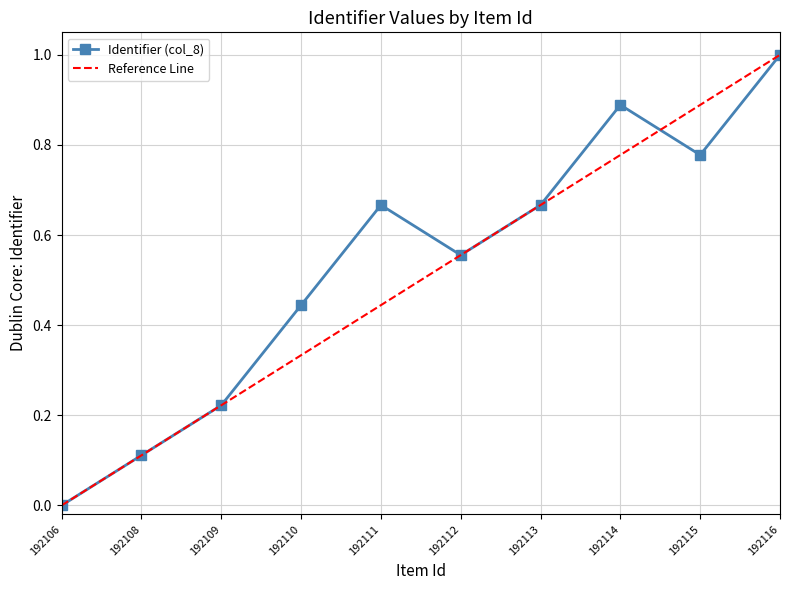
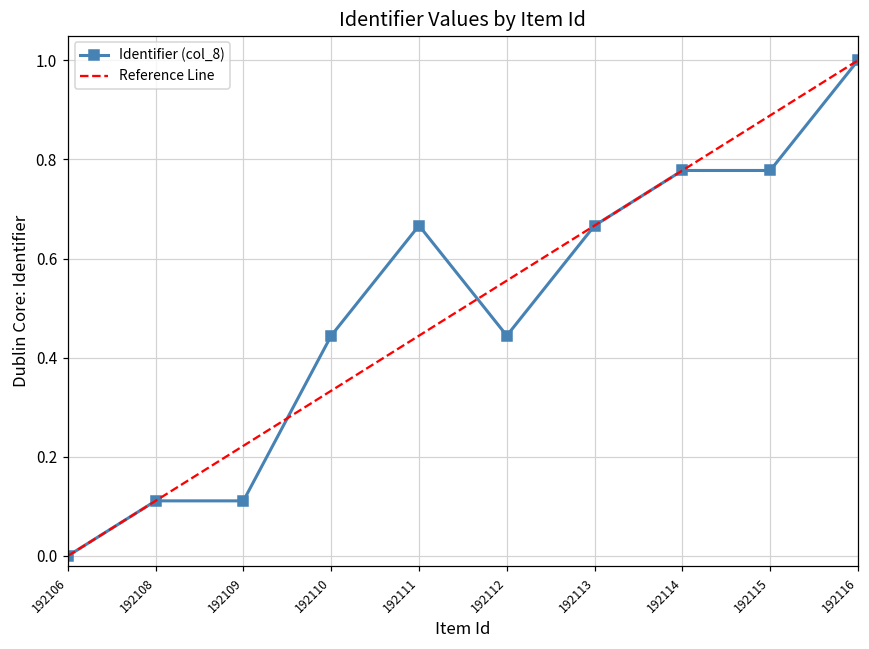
Identifier (col_8), 192109: 0.22 -> 0.11
Identifier (col_8), 192112: 0.56 -> 0.44
Identifier (col_8), 192114: 0.89 -> 0.78
